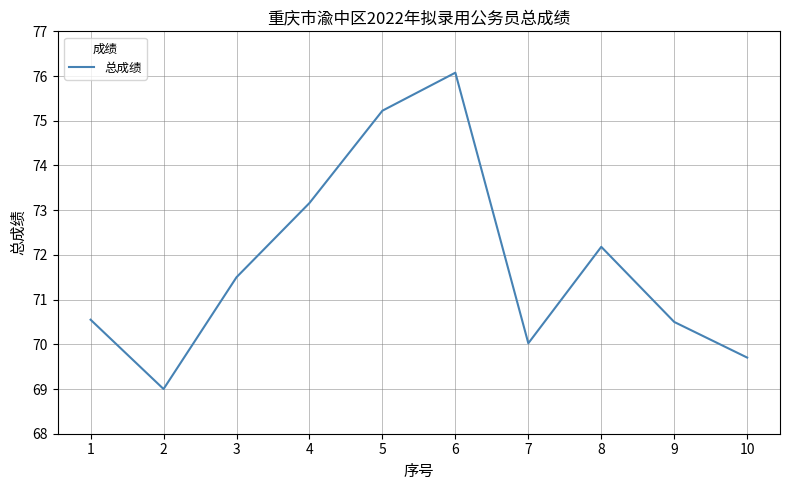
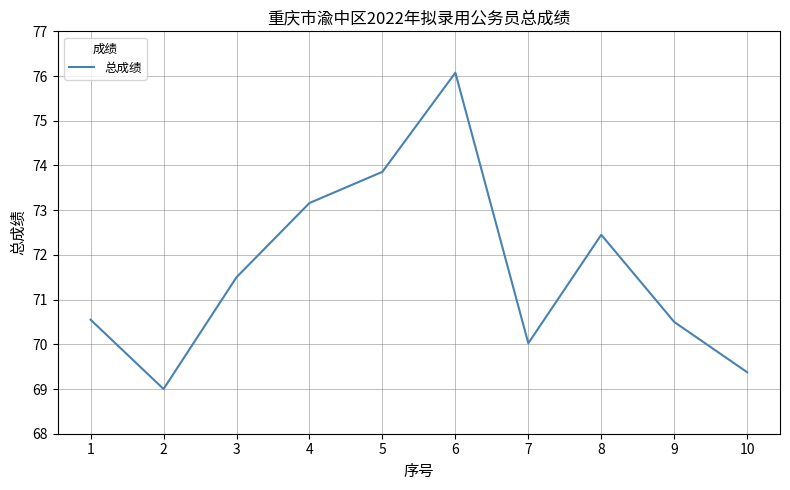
5: 75.2 -> 73.9
8: 72.2 -> 72.5
10: 69.7 -> 69.4
